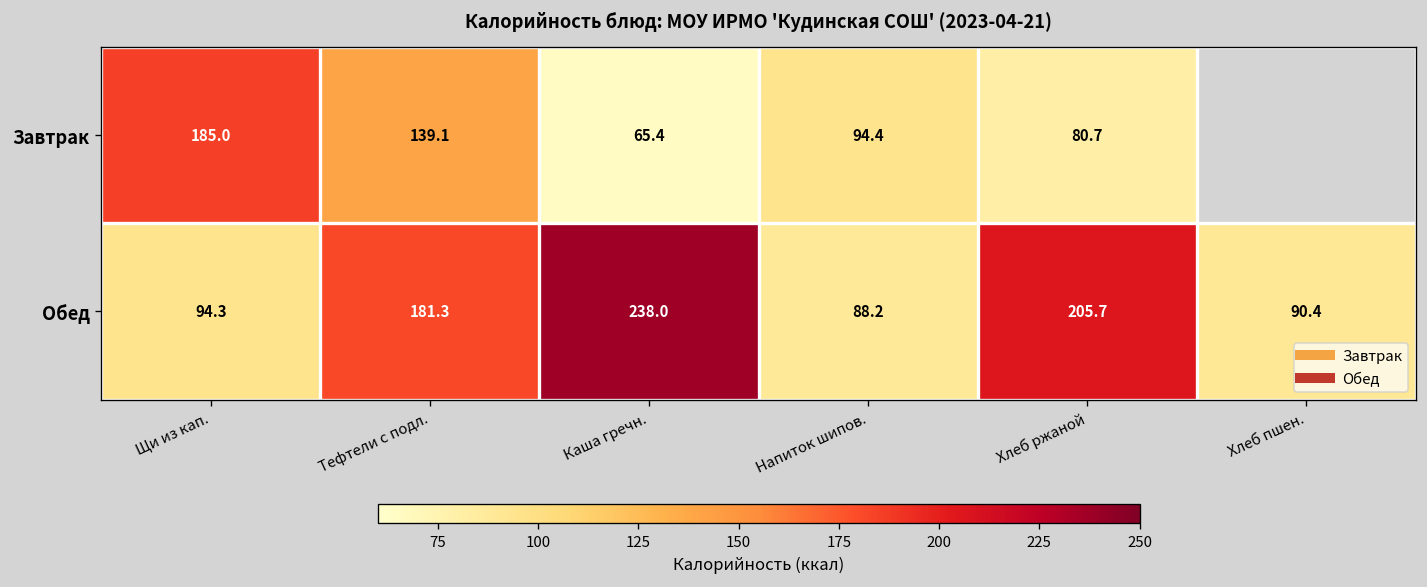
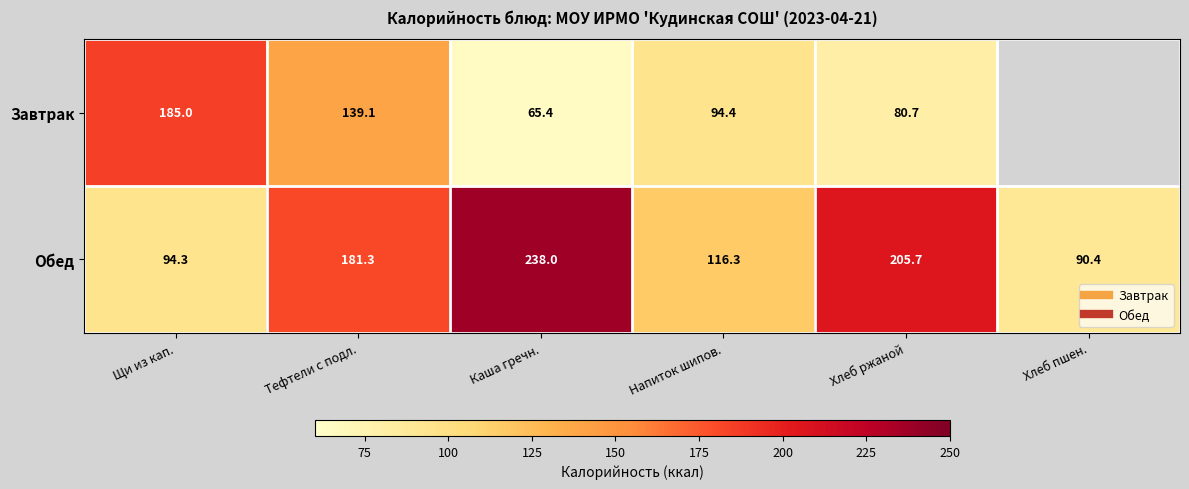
Обед, Напиток шипов.: 88.2 -> 116.3
